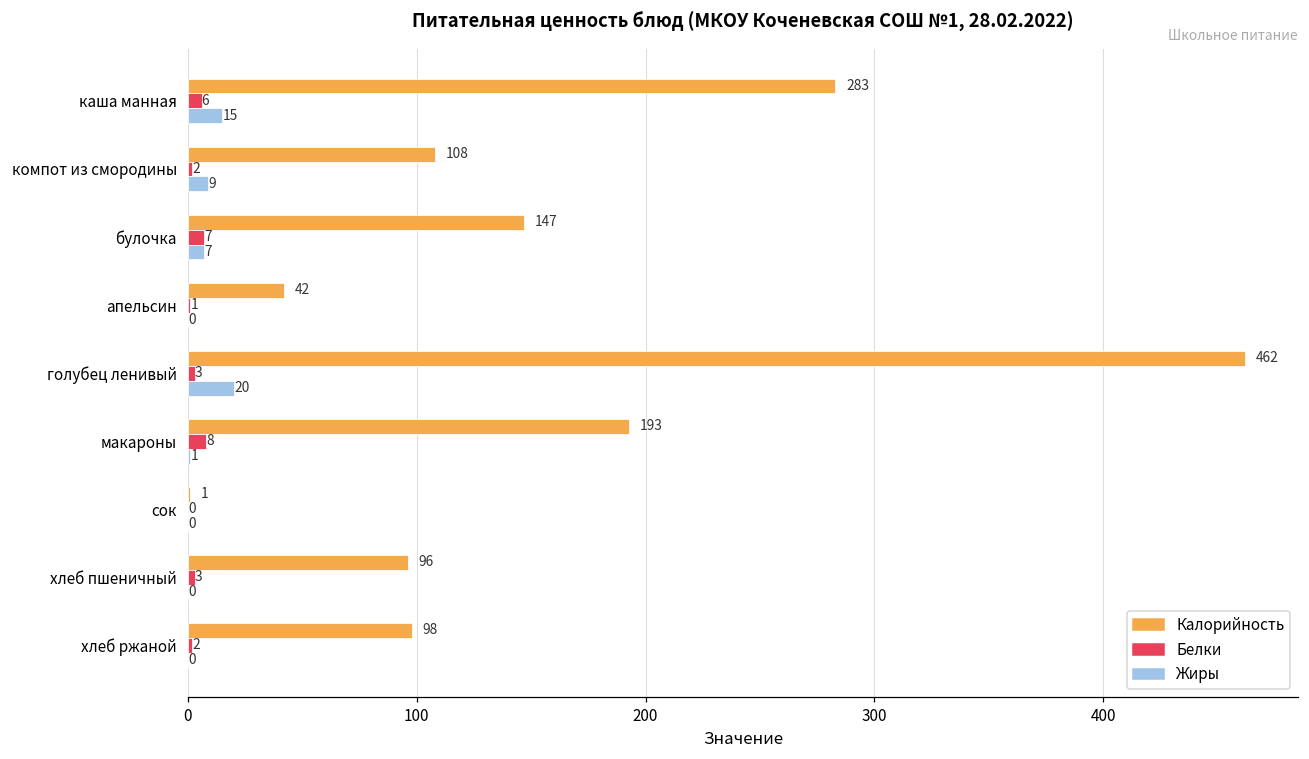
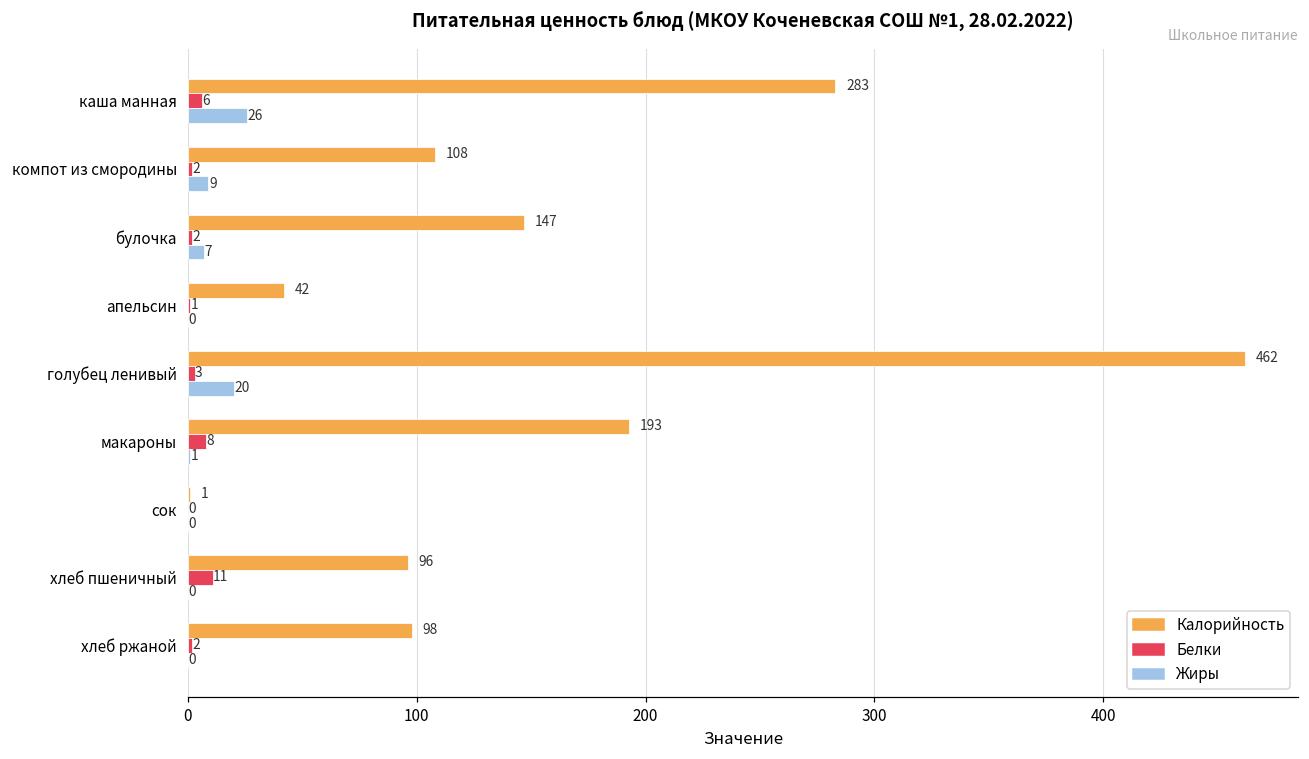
Жиры, каша манная: 15 -> 26
Белки, булочка: 7 -> 2
Белки, хлеб пшеничный: 3 -> 11
